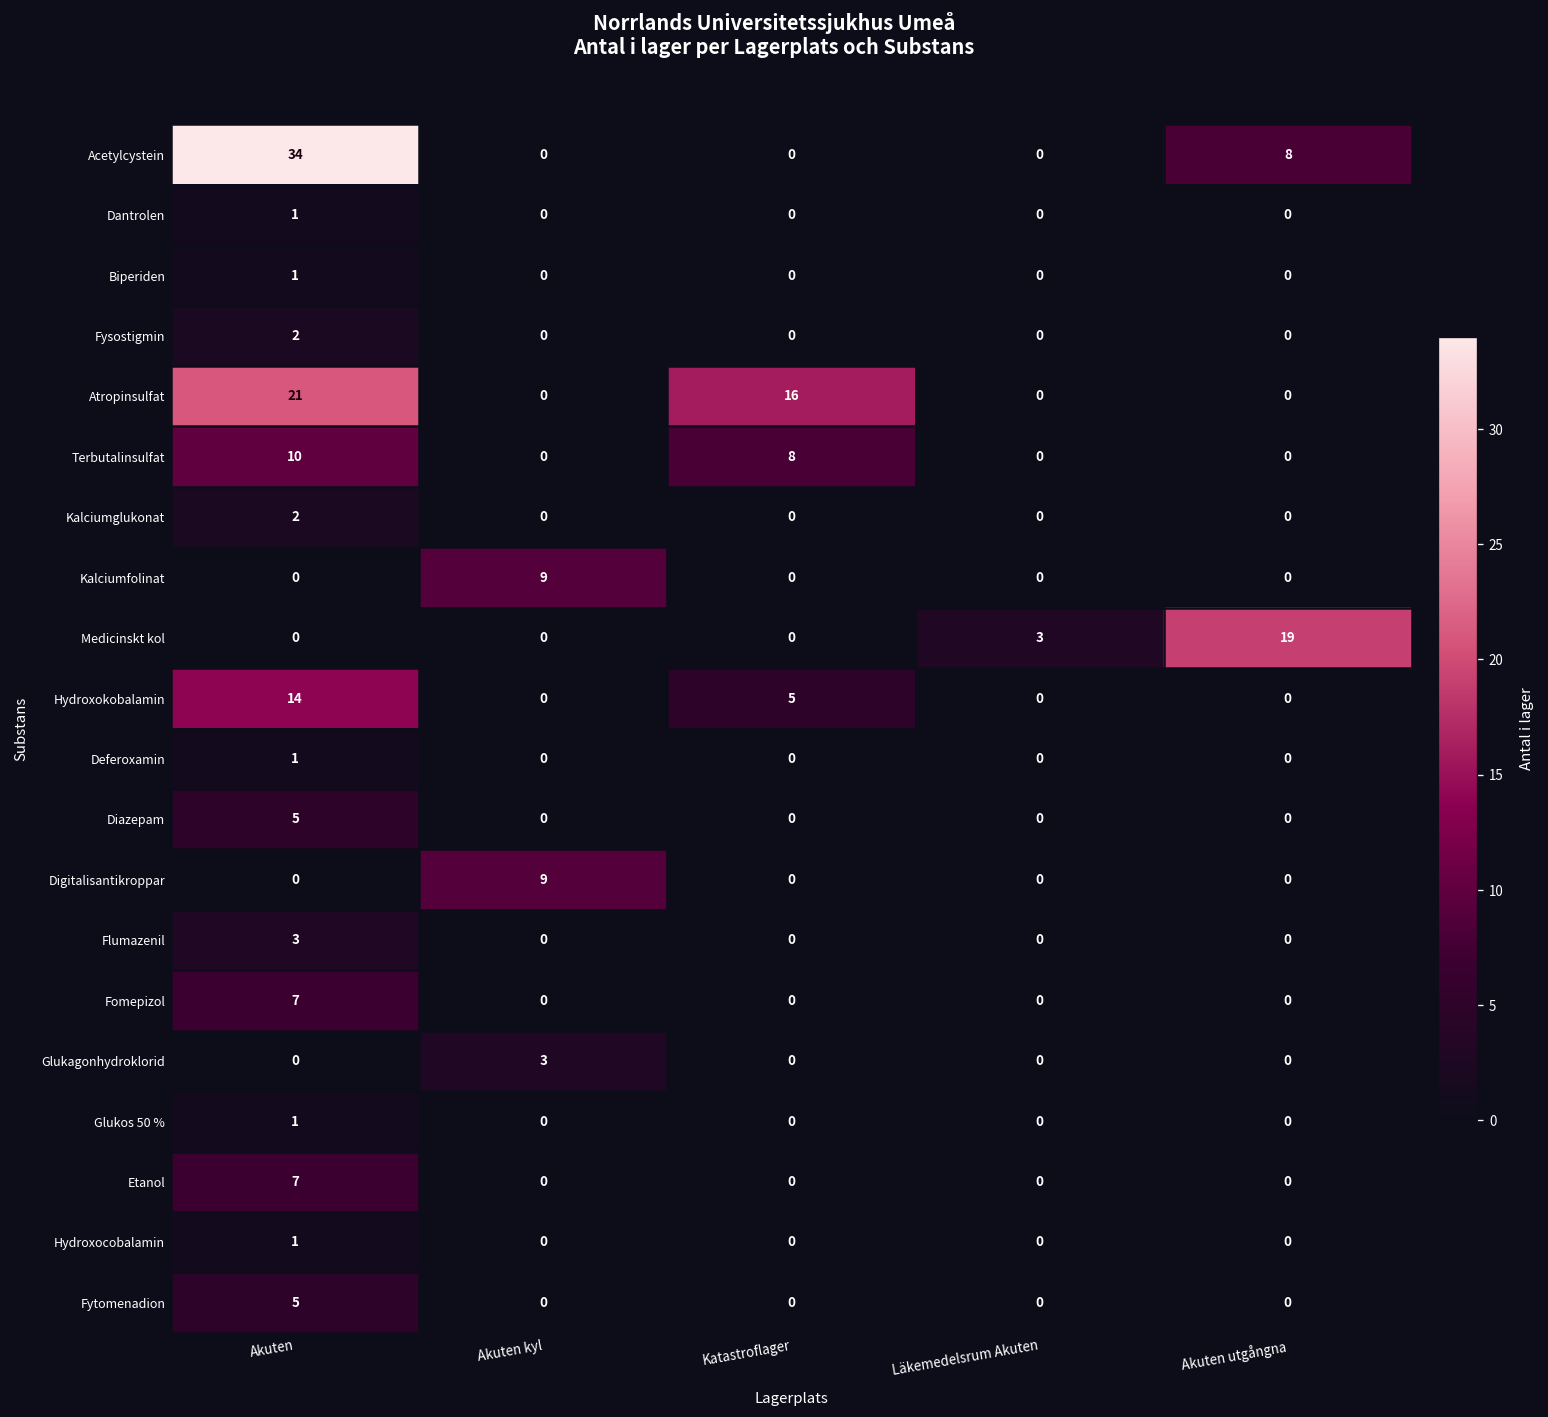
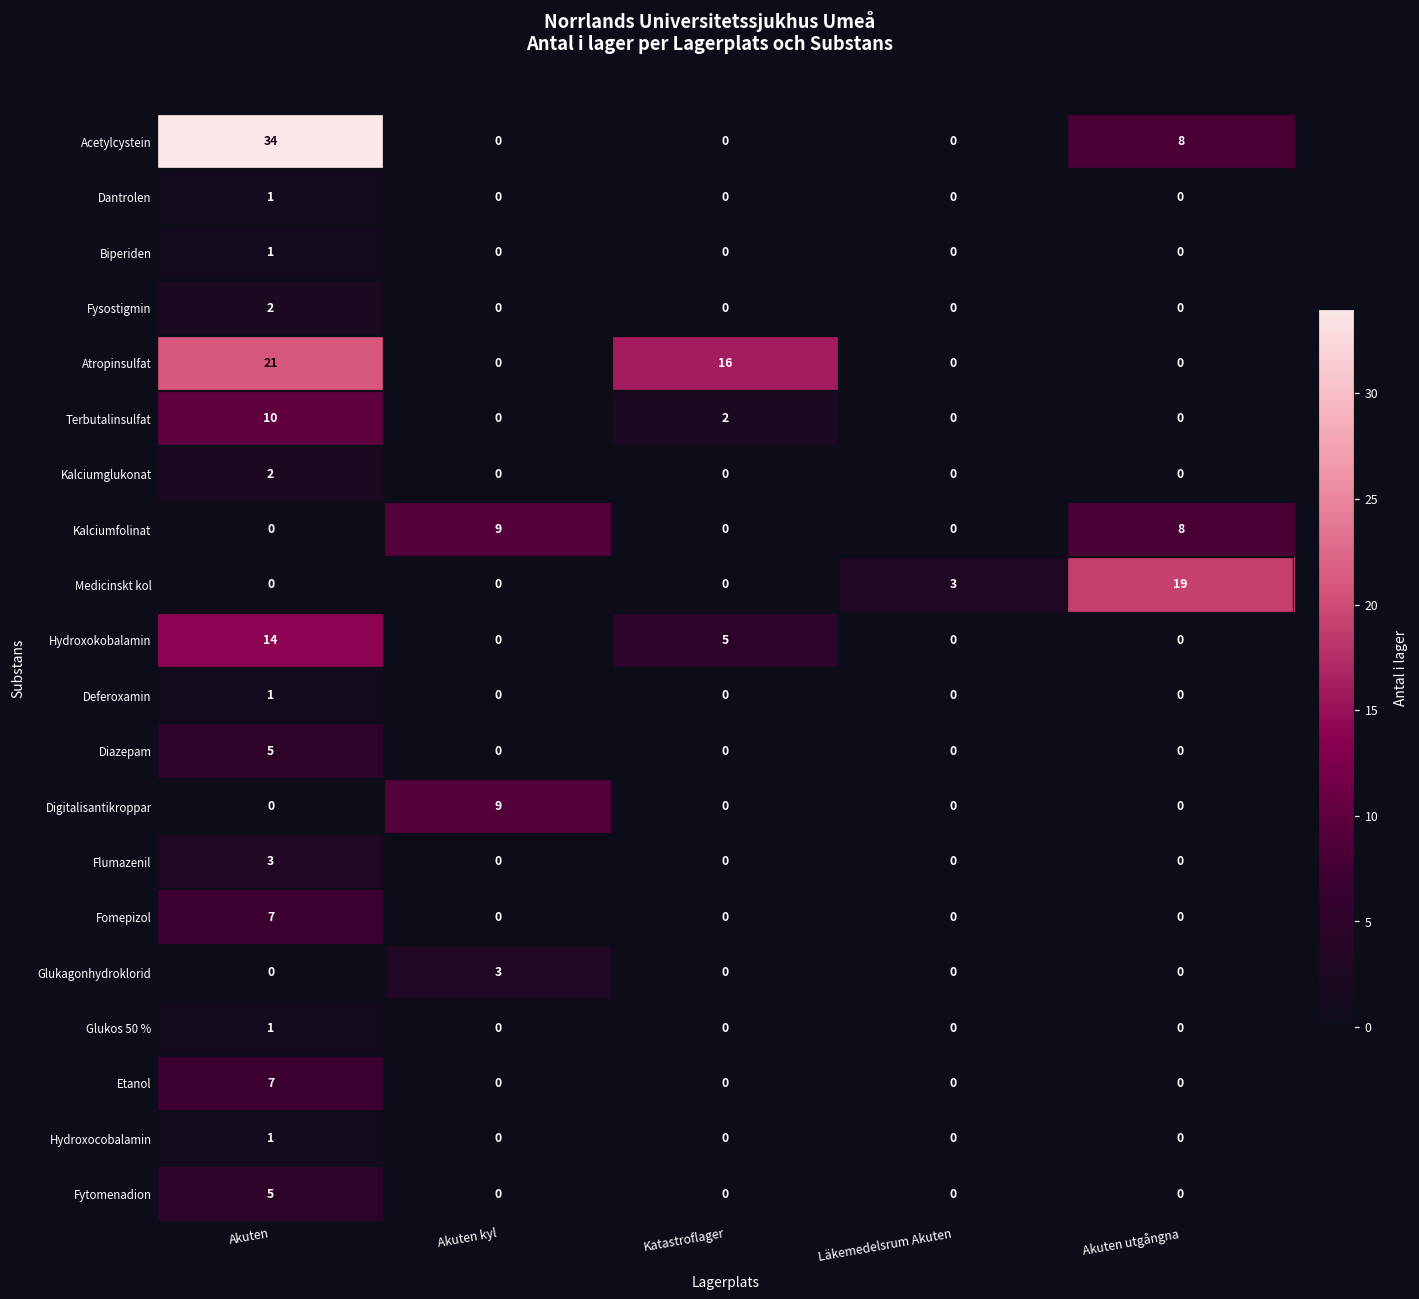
Terbutalinsulfat, Katastroflager: 8 -> 2
Kalciumfolinat, Akuten utgångna: 0 -> 8
